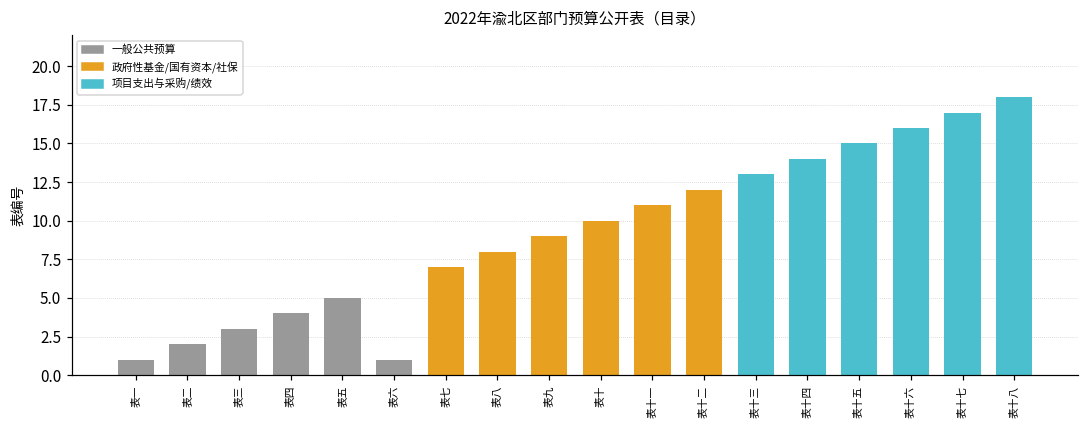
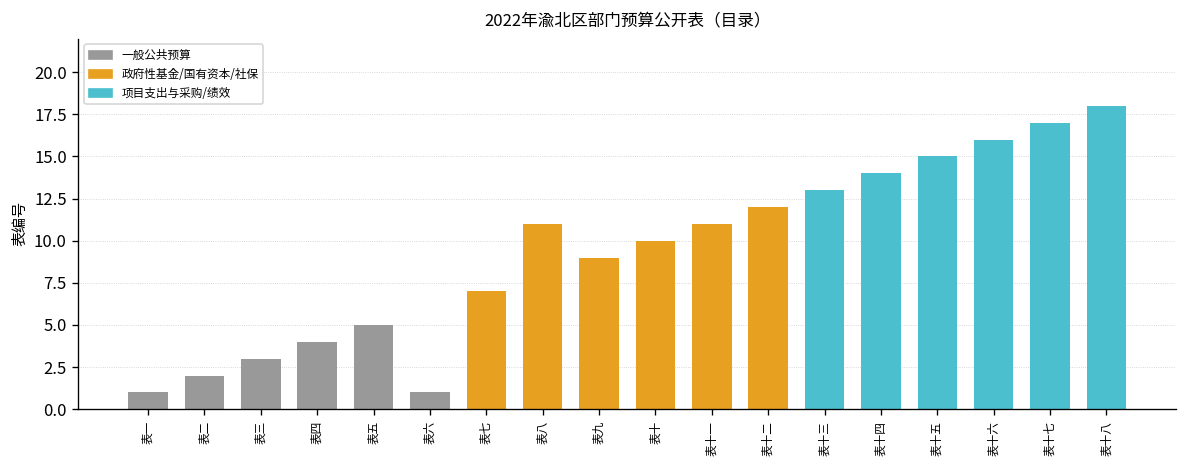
表八: 8 -> 11
